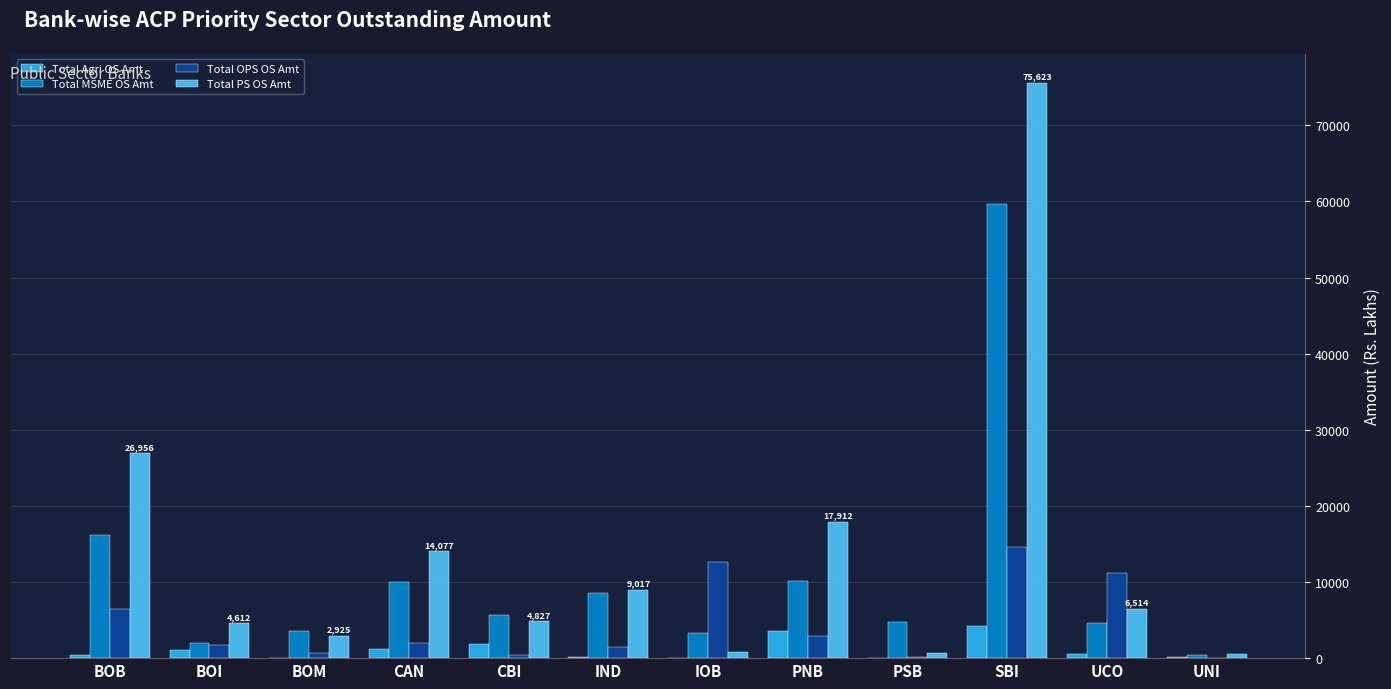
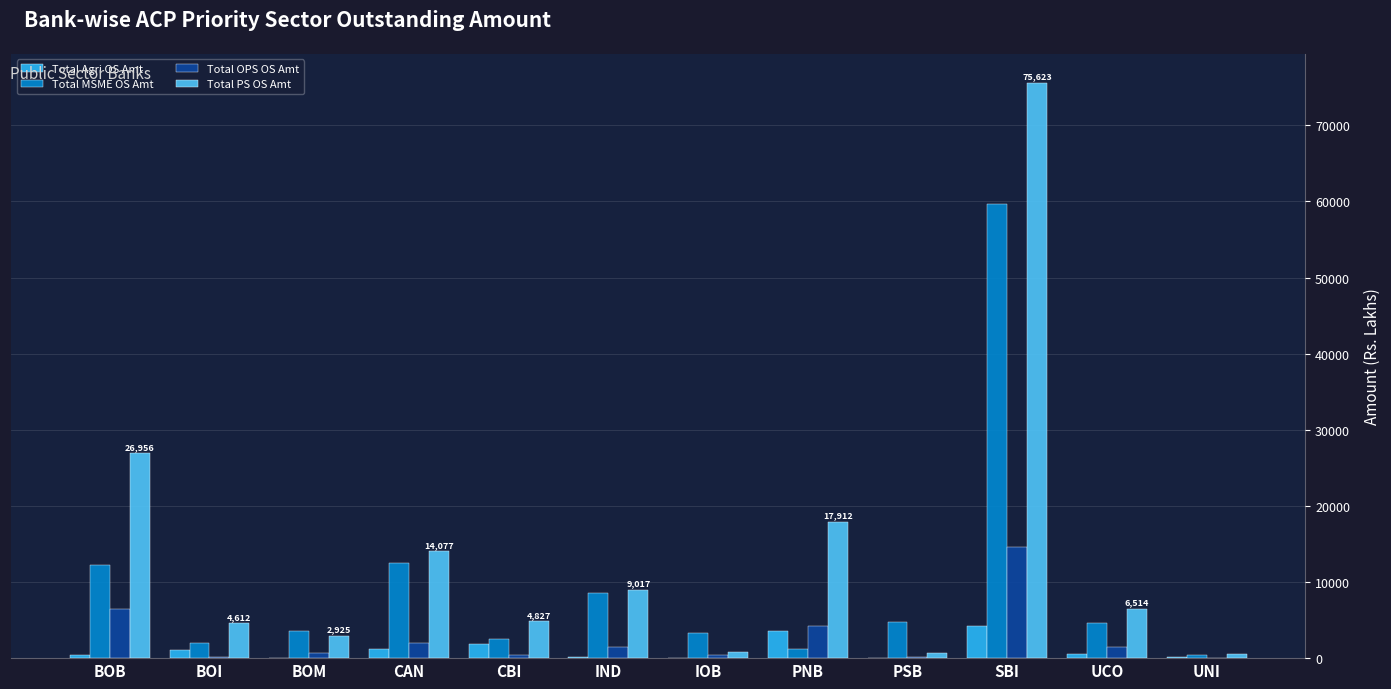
Total MSME OS Amt, BOB: 16000 -> 12000
Total OPS OS Amt, BOI: 2000 -> 0
Total MSME OS Amt, CAN: 10000 -> 12000
Total MSME OS Amt, CBI: 6000 -> 3000
Total OPS OS Amt, IOB: 13000 -> 0
Total MSME OS Amt, PNB: 10000 -> 1000
Total OPS OS Amt, PNB: 3000 -> 4000
Total OPS OS Amt, UCO: 11000 -> 1000
